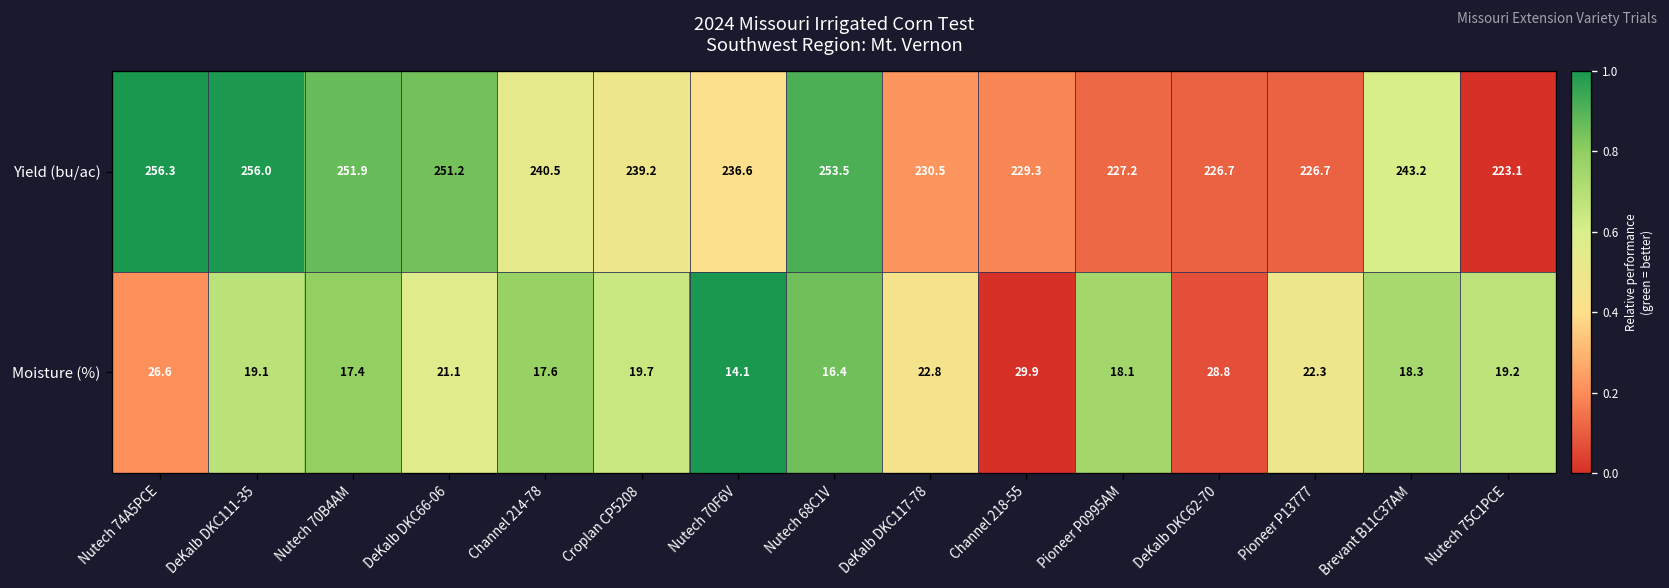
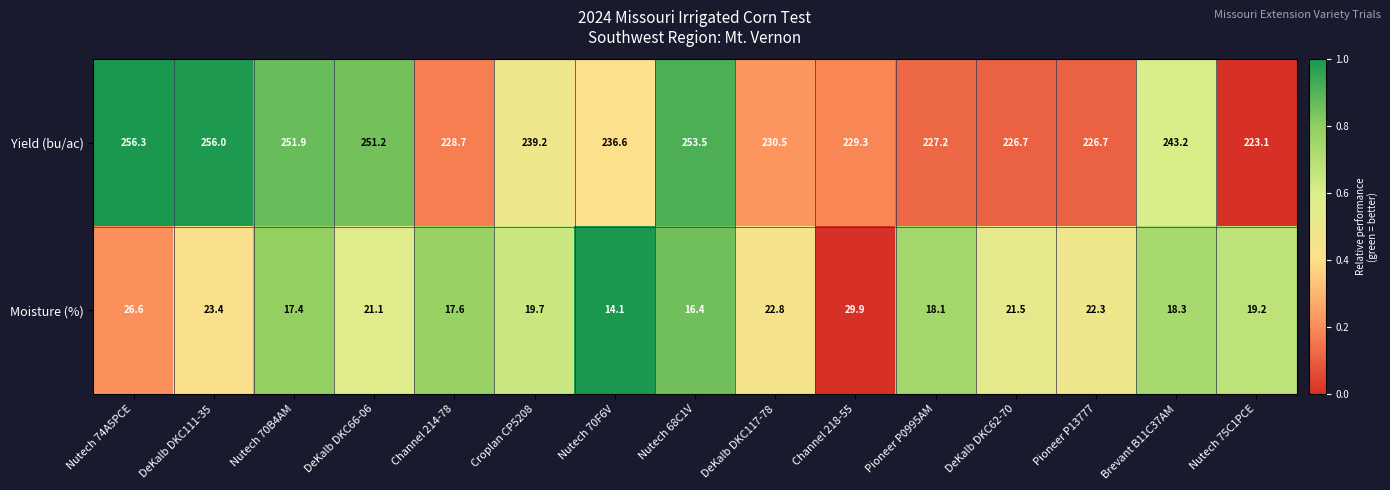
Yield (bu/ac), Channel 214-78: 240.5 -> 228.7
Moisture (%), DeKalb DKC111-35: 19.1 -> 23.4
Moisture (%), DeKalb DKC62-70: 28.8 -> 21.5
